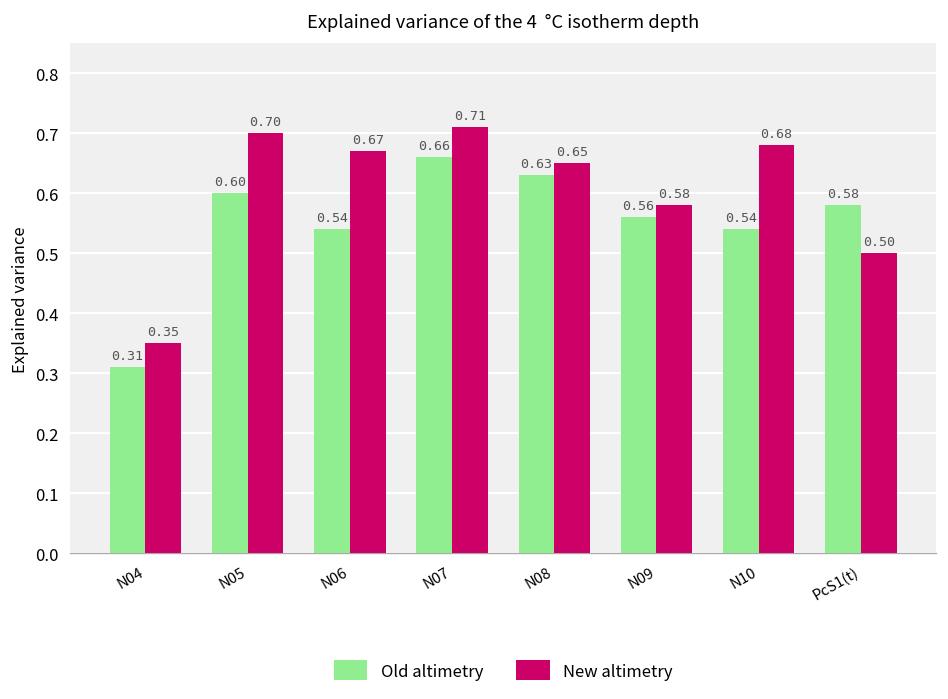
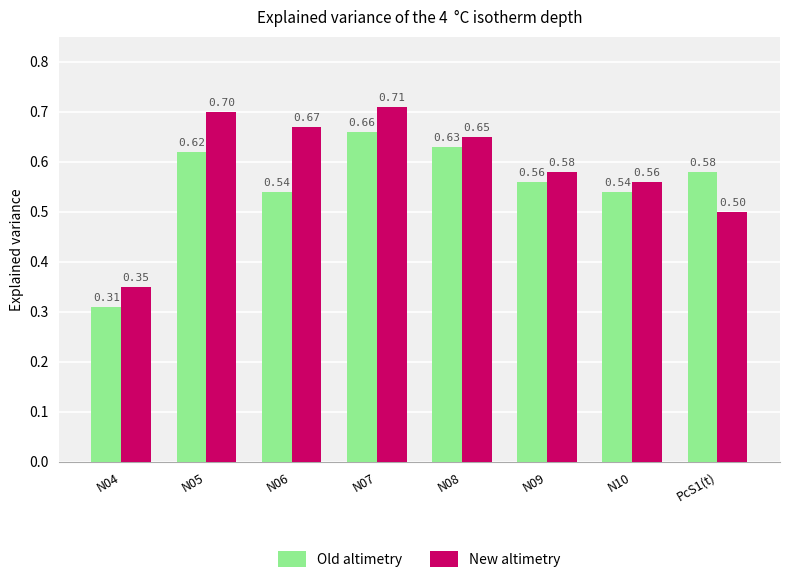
Old altimetry, N05: 0.60 -> 0.62
New altimetry, N10: 0.68 -> 0.56
